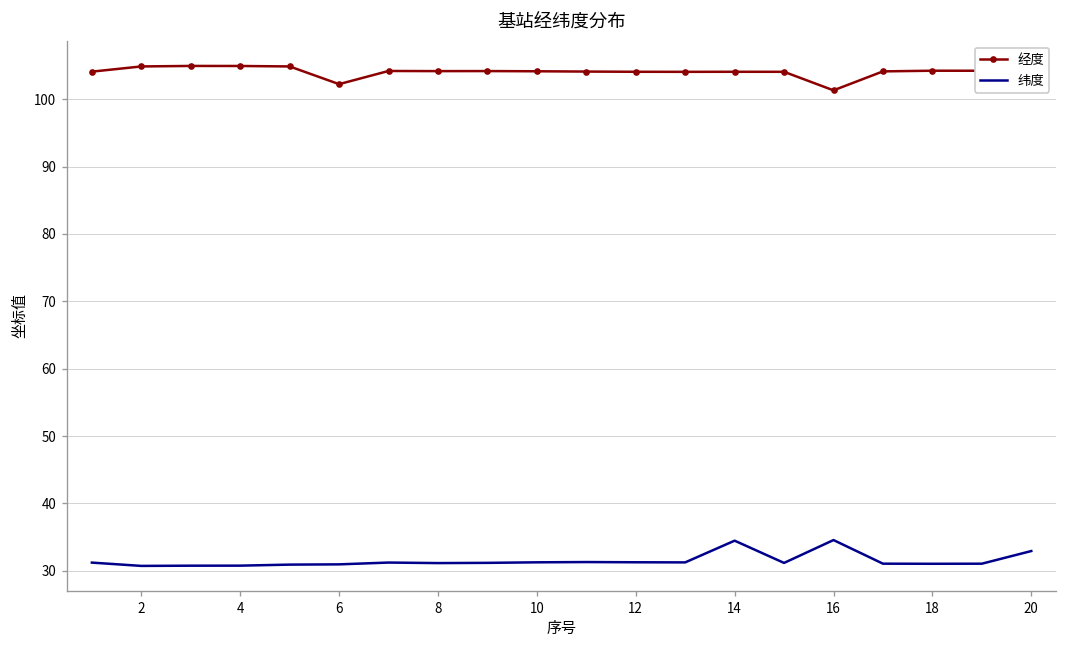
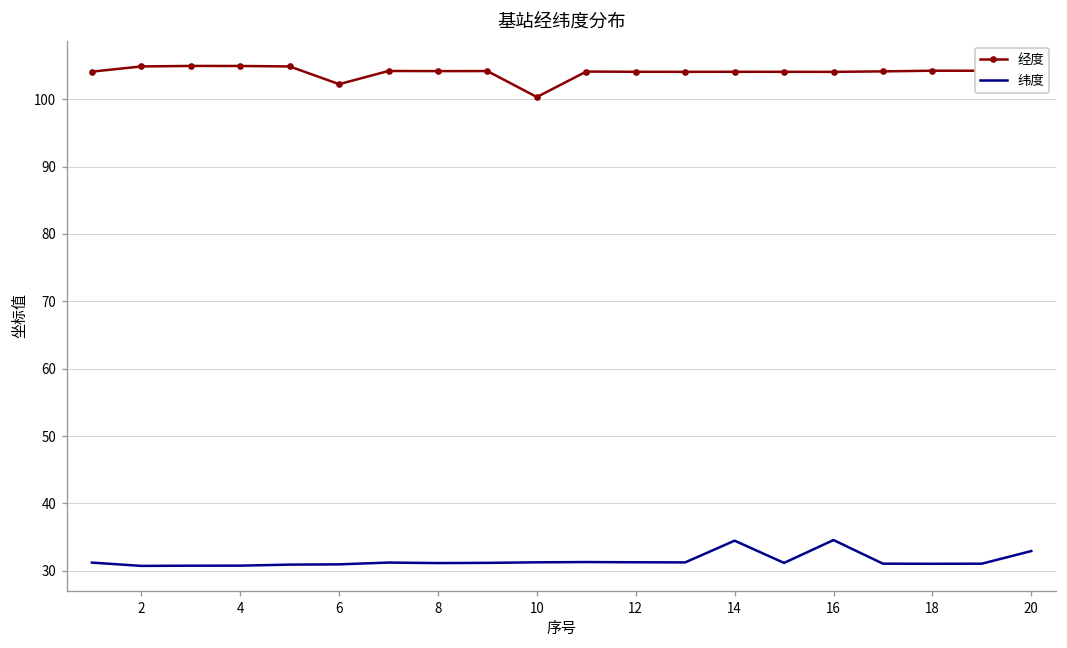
经度, 10: 104 -> 100
经度, 16: 101 -> 104
